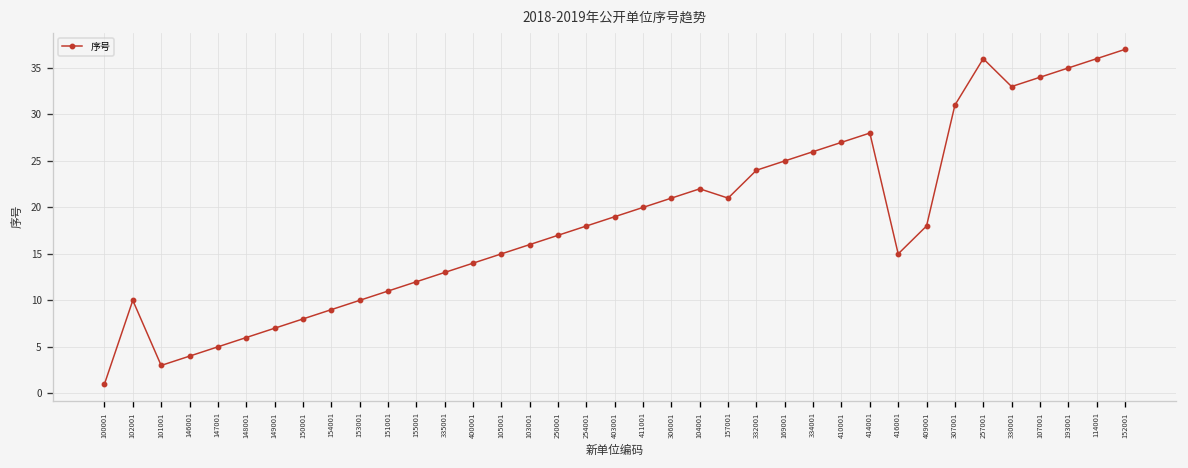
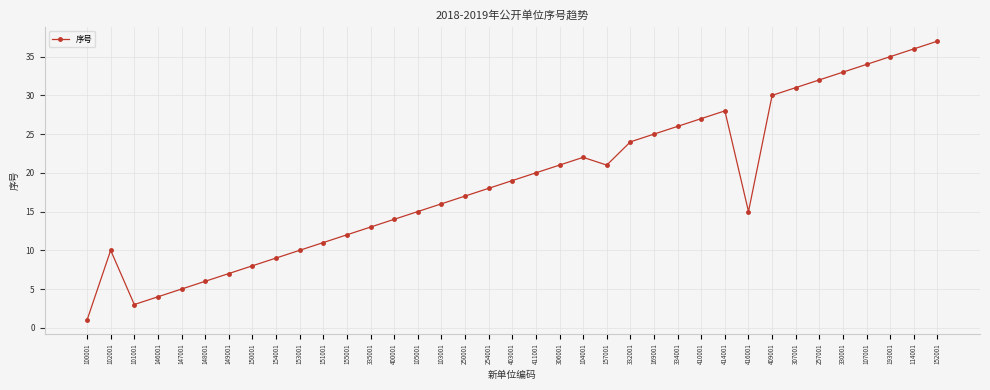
409001: 18 -> 30
257001: 36 -> 32
